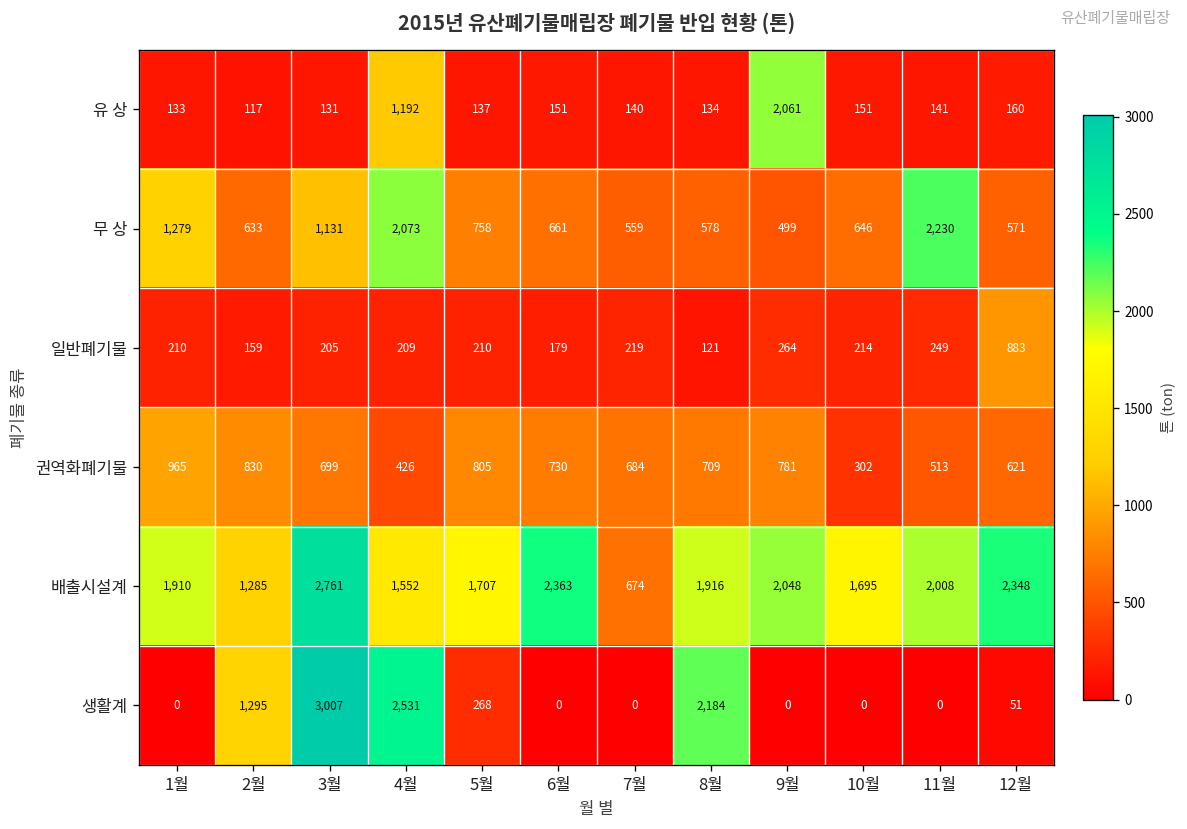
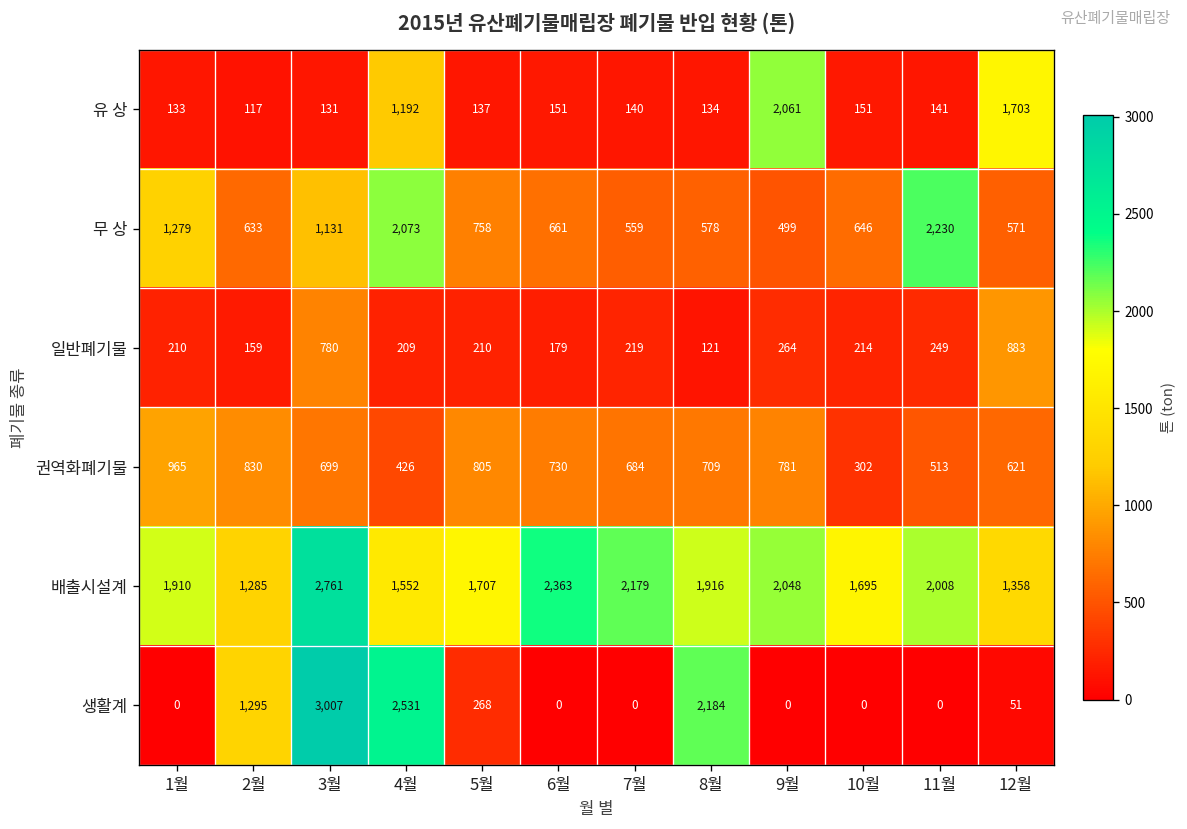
유 상, 12월: 160 -> 1,703
일반폐기물, 3월: 205 -> 780
배출시설계, 7월: 674 -> 2,179
배출시설계, 12월: 2,348 -> 1,358
